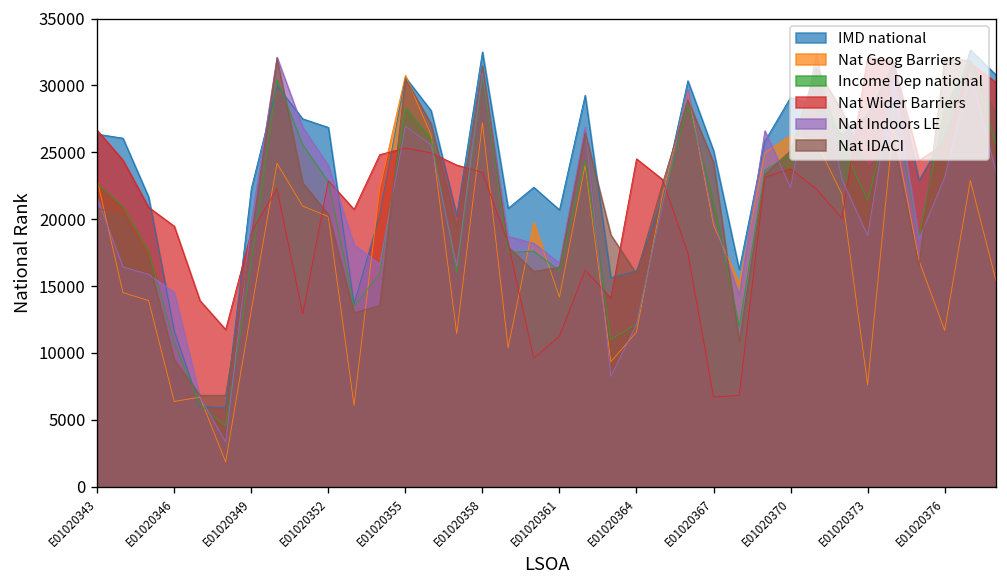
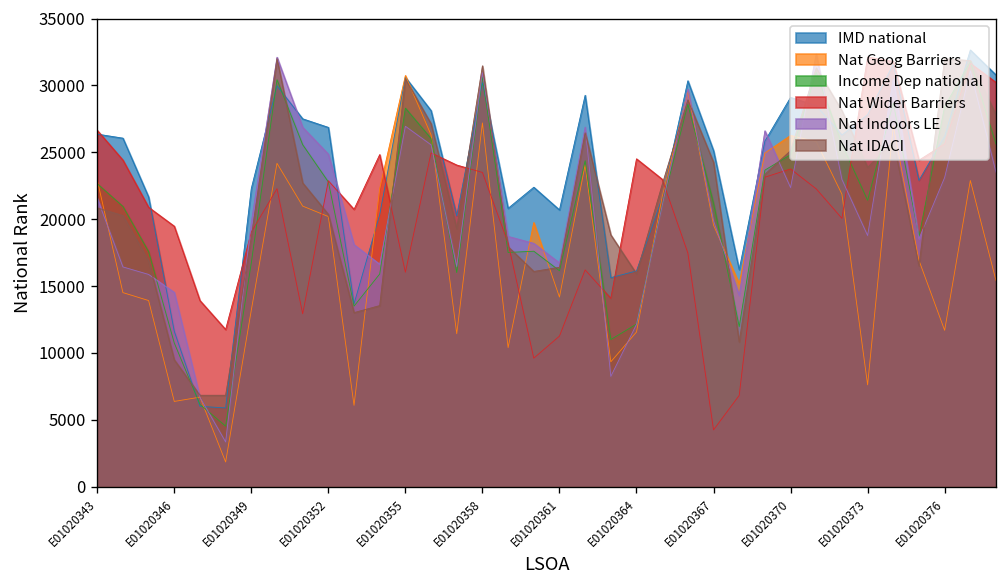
Nat Indoors LE, E01020352: 24000 -> 24900
Nat Wider Barriers, E01020355: 25300 -> 16000
IMD national, E01020358: 32500 -> 30200
Nat Wider Barriers, E01020367: 6700 -> 4200
